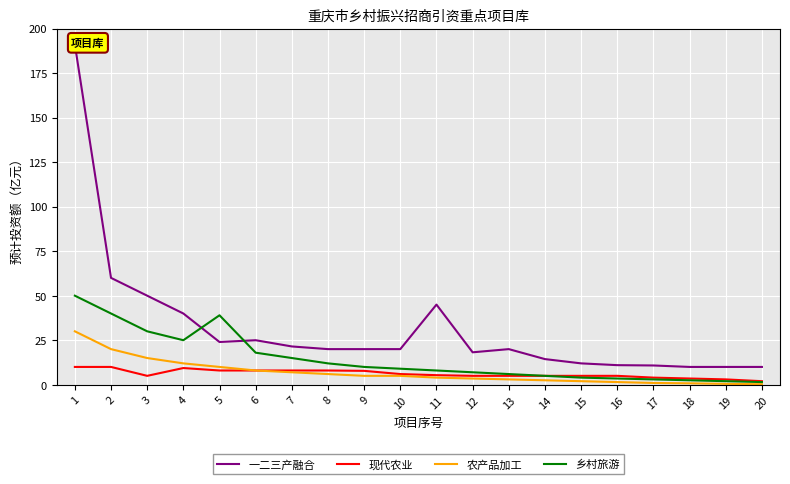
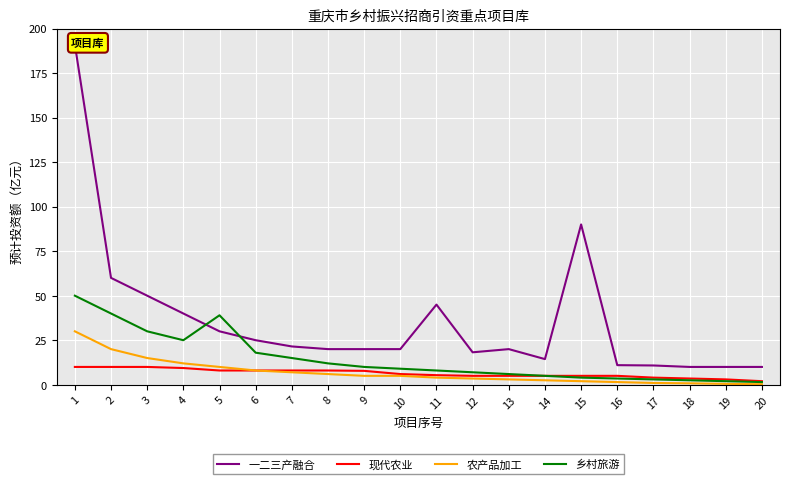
现代农业, 3: 5 -> 10
一二三产融合, 5: 24 -> 30
一二三产融合, 15: 12 -> 90
